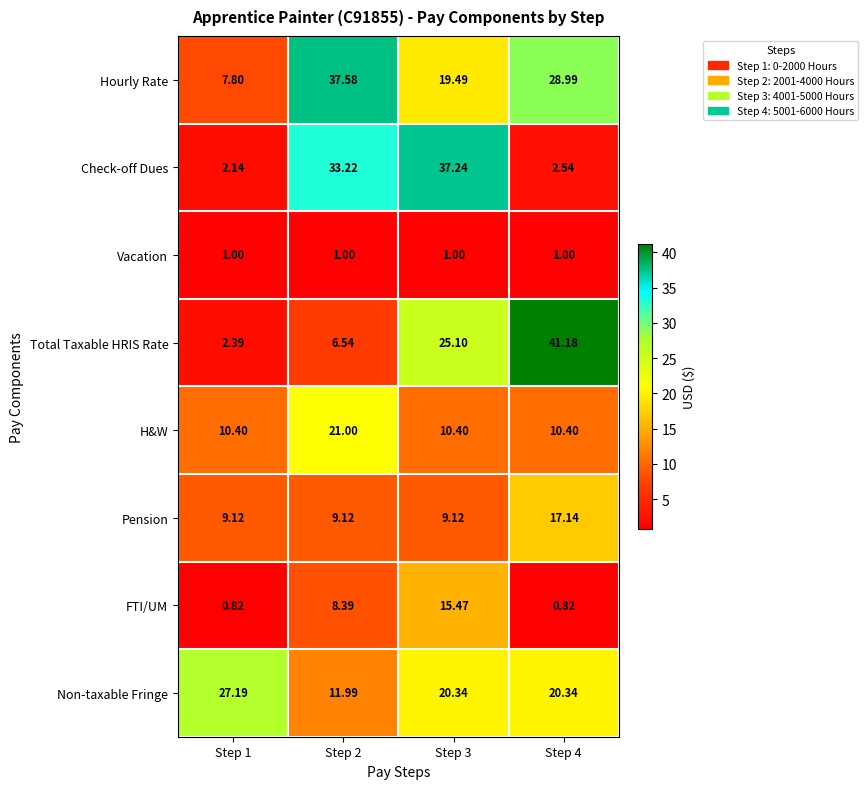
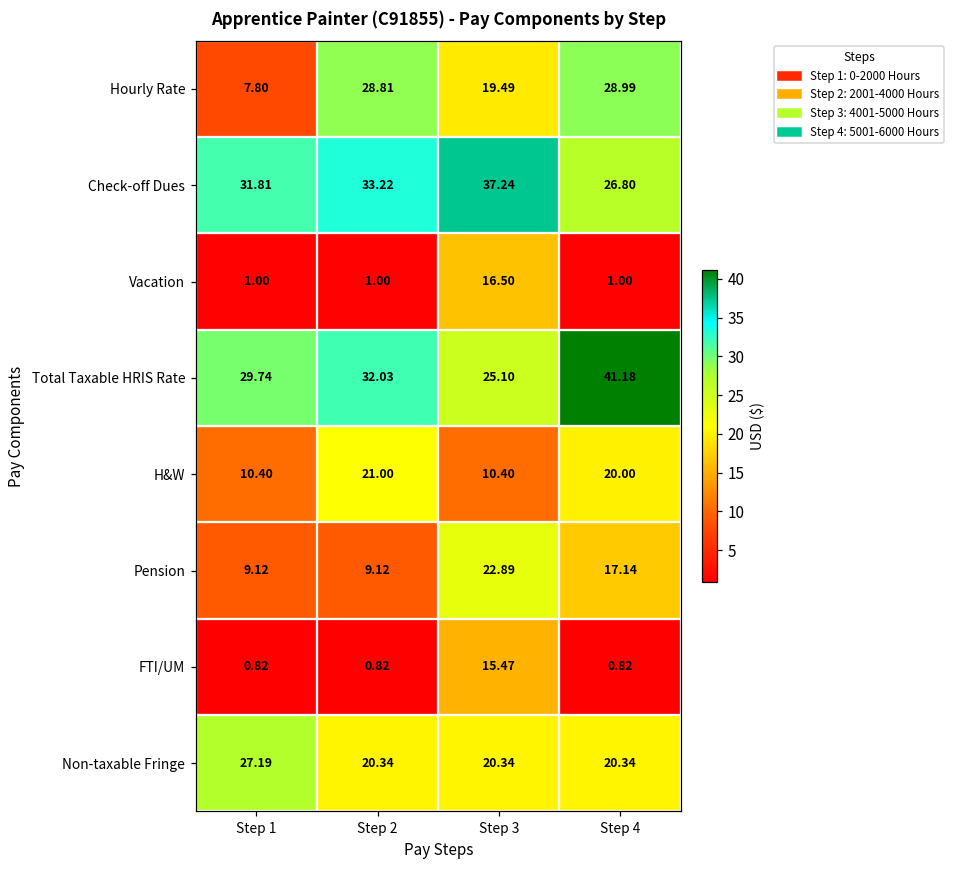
Hourly Rate, Step 2: 37.58 -> 28.81
Check-off Dues, Step 1: 2.14 -> 31.81
Check-off Dues, Step 4: 2.54 -> 26.80
Vacation, Step 3: 1.00 -> 16.50
Total Taxable HRIS Rate, Step 1: 2.39 -> 29.74
Total Taxable HRIS Rate, Step 2: 6.54 -> 32.03
H&W, Step 4: 10.40 -> 20.00
Pension, Step 3: 9.12 -> 22.89
FTI/UM, Step 2: 8.39 -> 0.82
Non-taxable Fringe, Step 2: 11.99 -> 20.34
